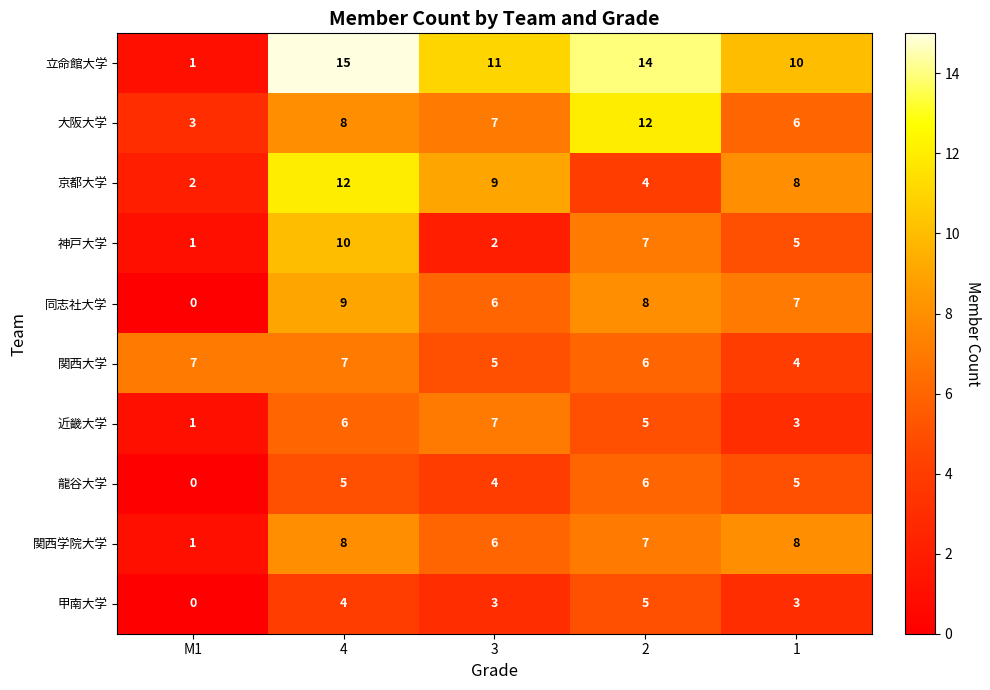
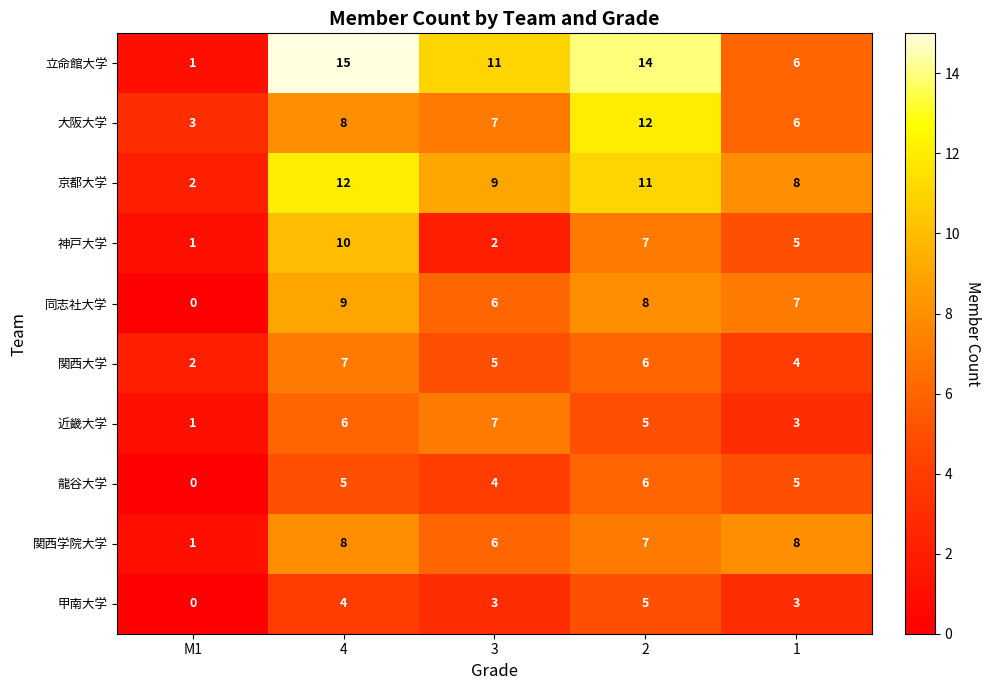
立命館大学, 1: 10 -> 6
京都大学, 2: 4 -> 11
関西大学, M1: 7 -> 2
